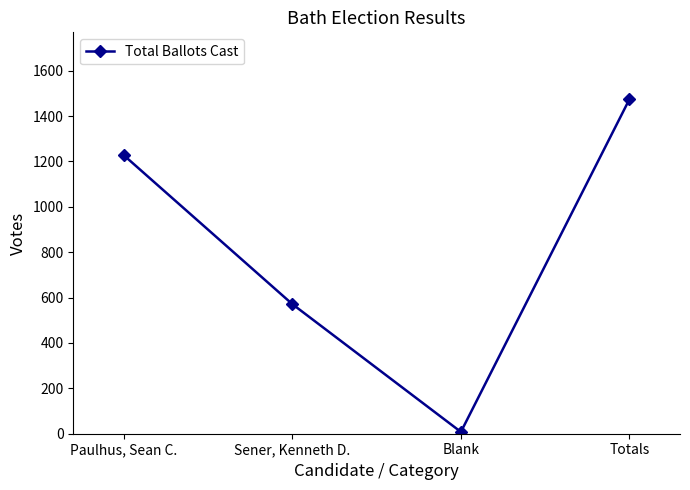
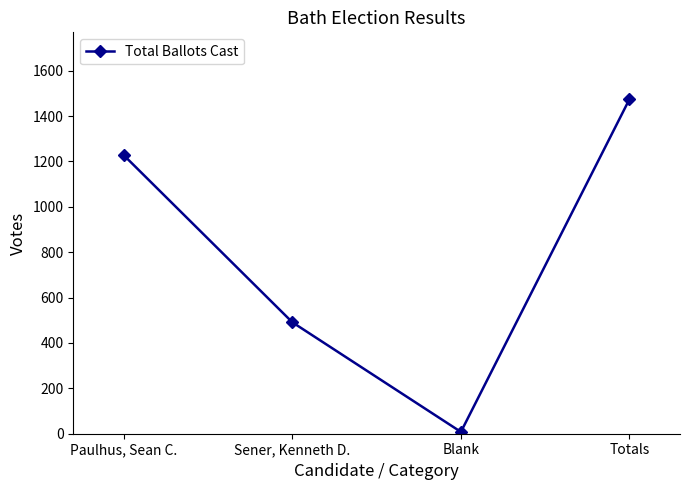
Sener, Kenneth D.: 570 -> 490
